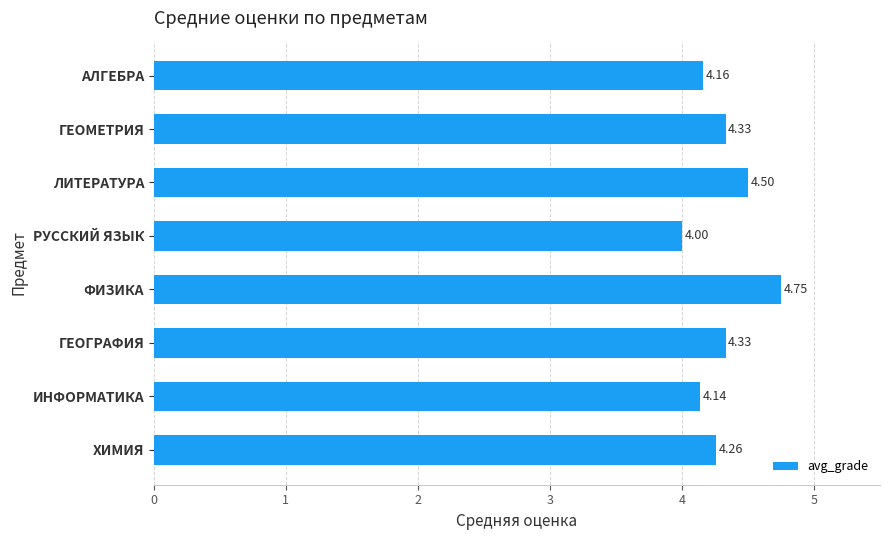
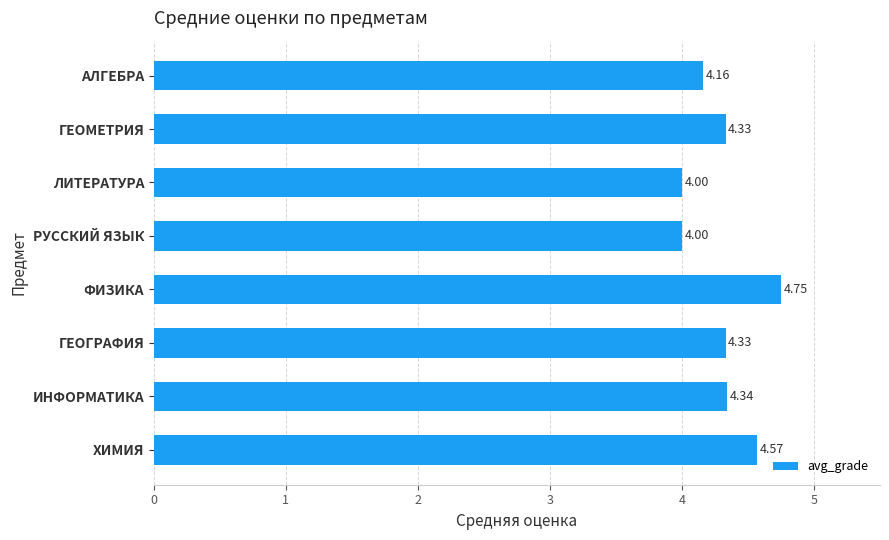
ЛИТЕРАТУРА: 4.50 -> 4.00
ИНФОРМАТИКА: 4.14 -> 4.34
ХИМИЯ: 4.26 -> 4.57
